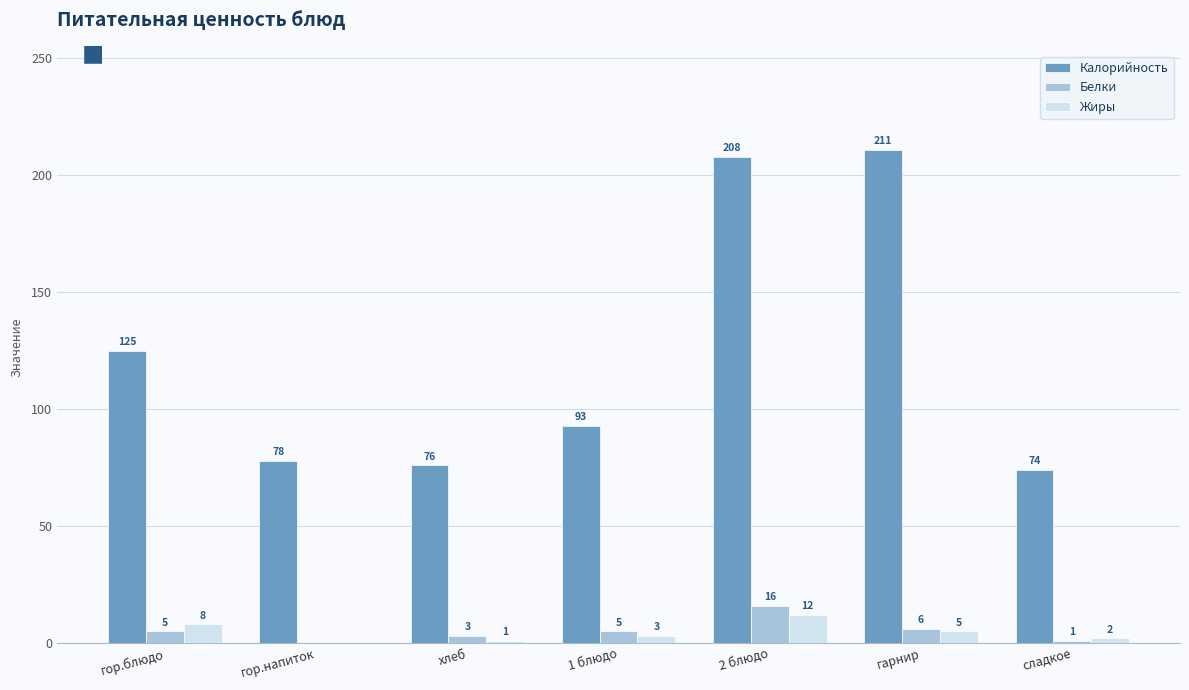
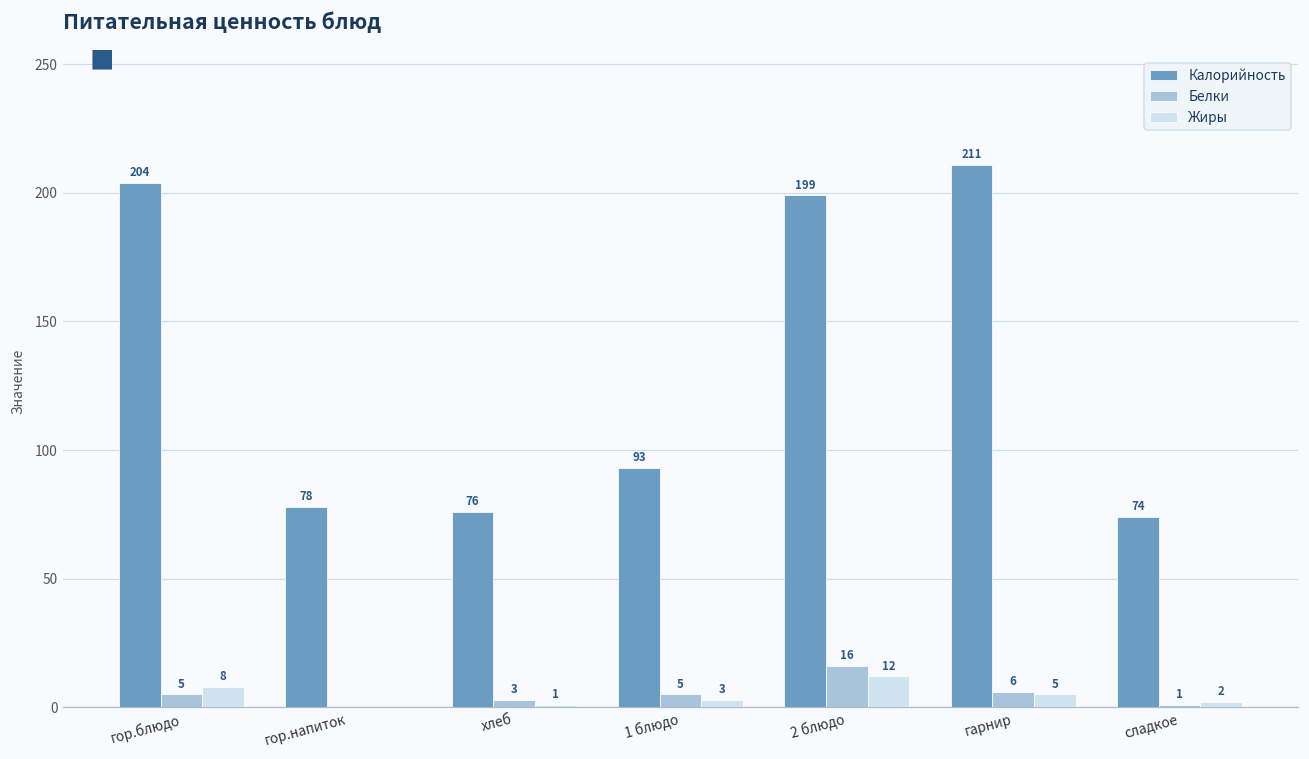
Калорийность, гор.блюдо: 125 -> 204
Калорийность, 2 блюдо: 208 -> 199
